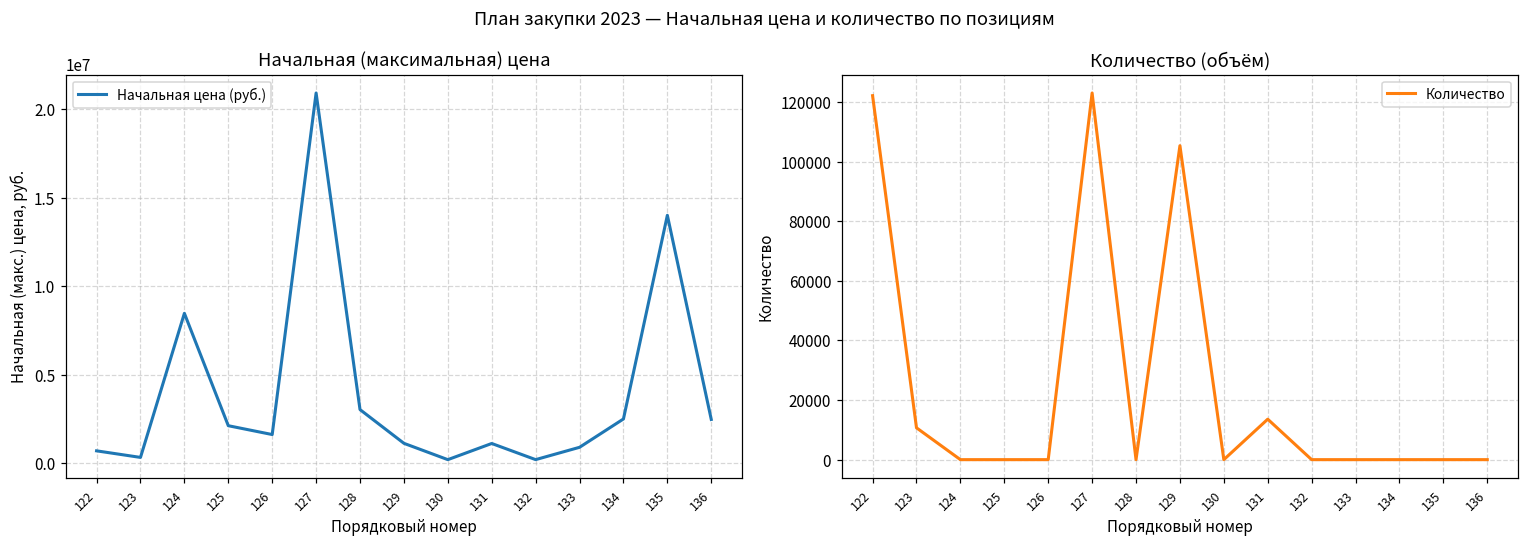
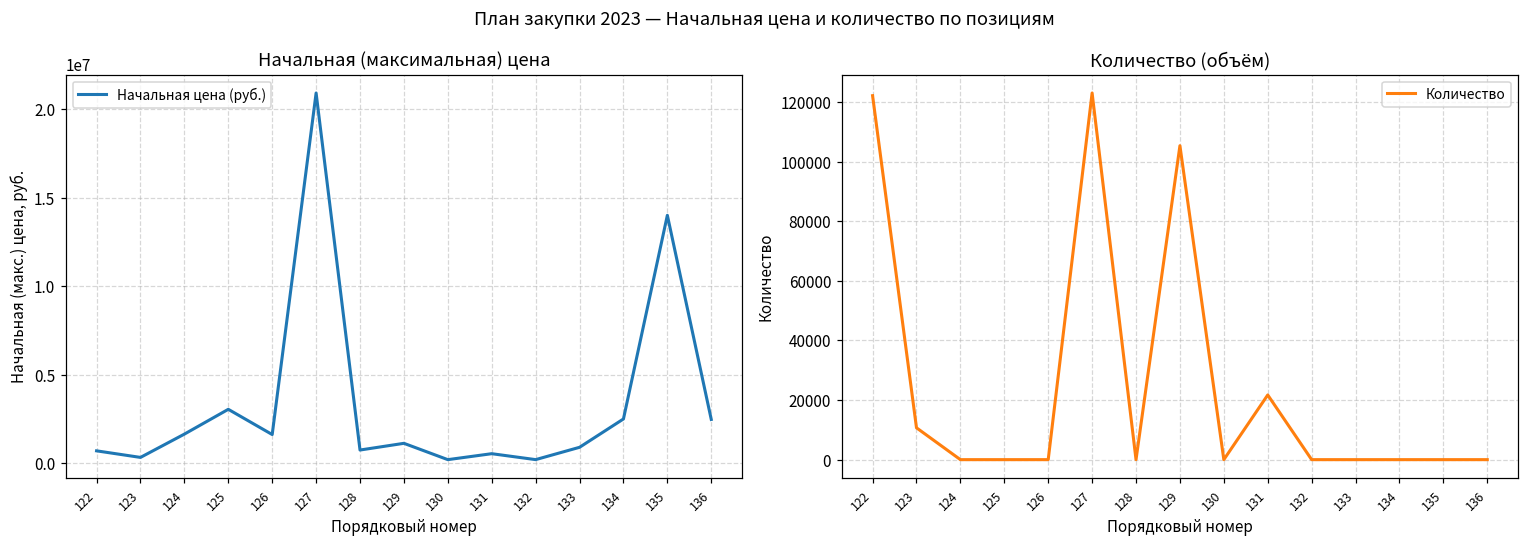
Начальная (максимальная) цена, 124: 8500000 -> 1600000
Начальная (максимальная) цена, 125: 2100000 -> 3000000
Начальная (максимальная) цена, 128: 3000000 -> 700000
Начальная (максимальная) цена, 131: 1100000 -> 500000
Количество (объём), 131: 14000 -> 22000
